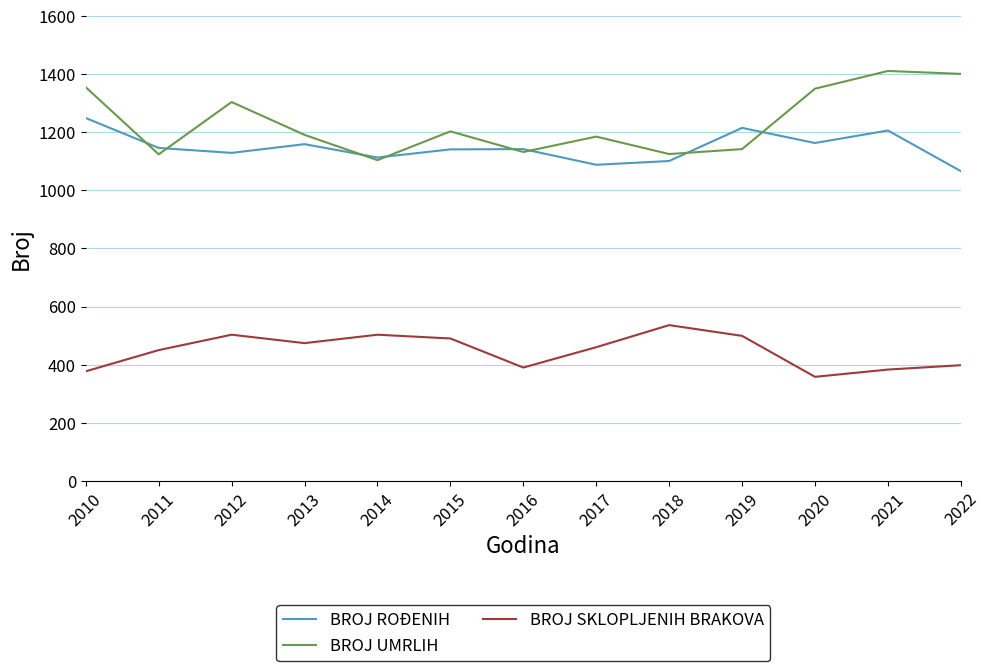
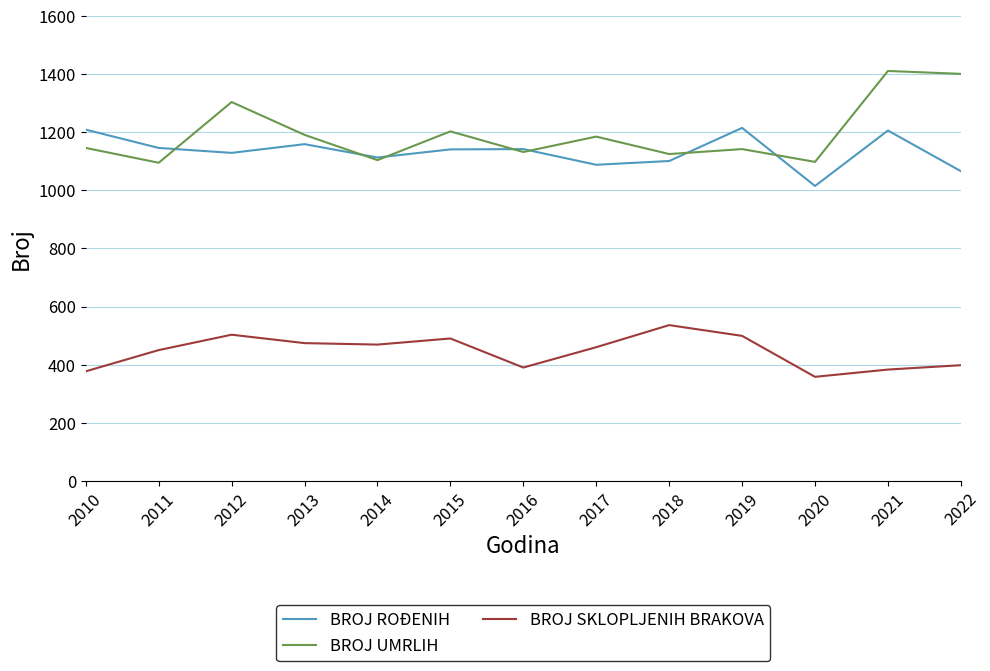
BROJ ROĐENIH, 2010: 1250 -> 1210
BROJ UMRLIH, 2010: 1360 -> 1150
BROJ UMRLIH, 2011: 1120 -> 1100
BROJ SKLOPLJENIH BRAKOVA, 2014: 500 -> 470
BROJ ROĐENIH, 2020: 1160 -> 1020
BROJ UMRLIH, 2020: 1350 -> 1100
